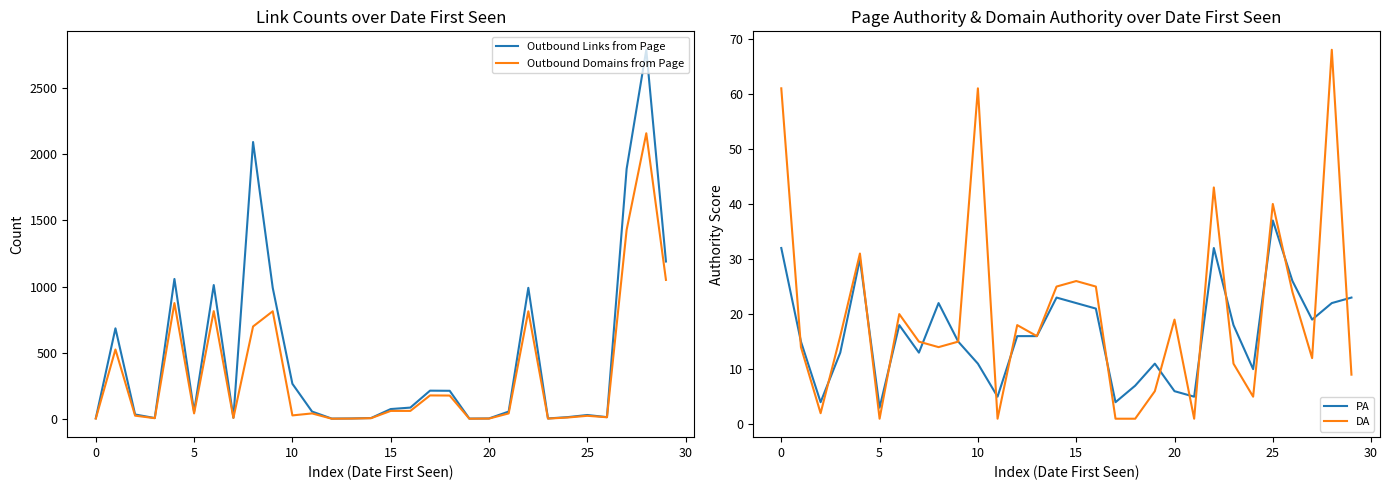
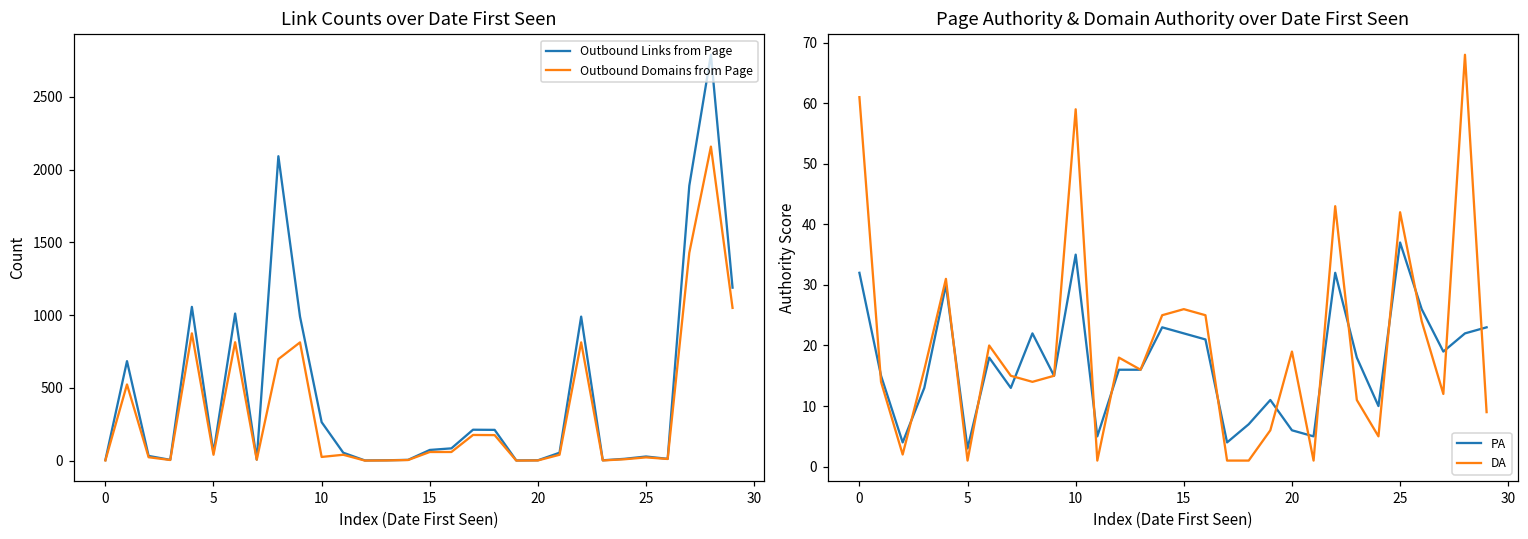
Page Authority & Domain Authority over Date First Seen, PA, 10: 11 -> 35
Page Authority & Domain Authority over Date First Seen, DA, 10: 61 -> 59
Page Authority & Domain Authority over Date First Seen, DA, 25: 40 -> 42
